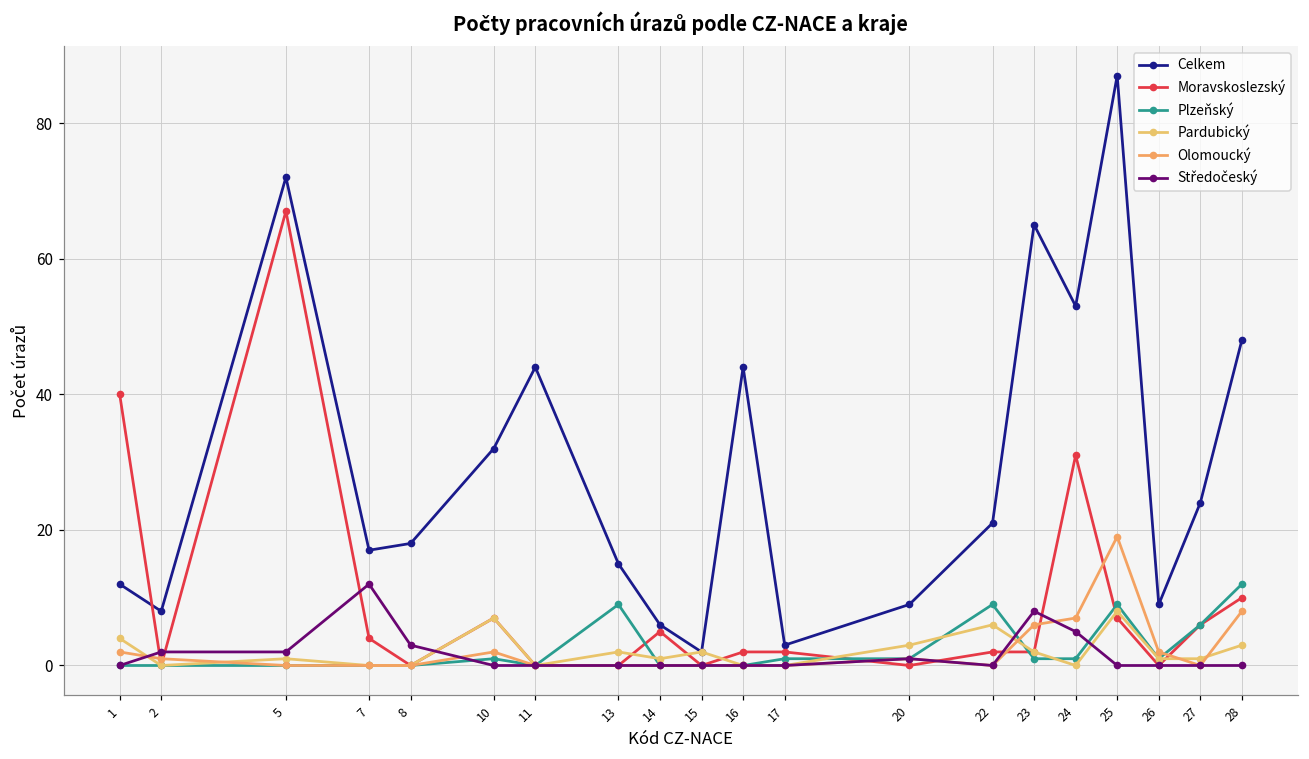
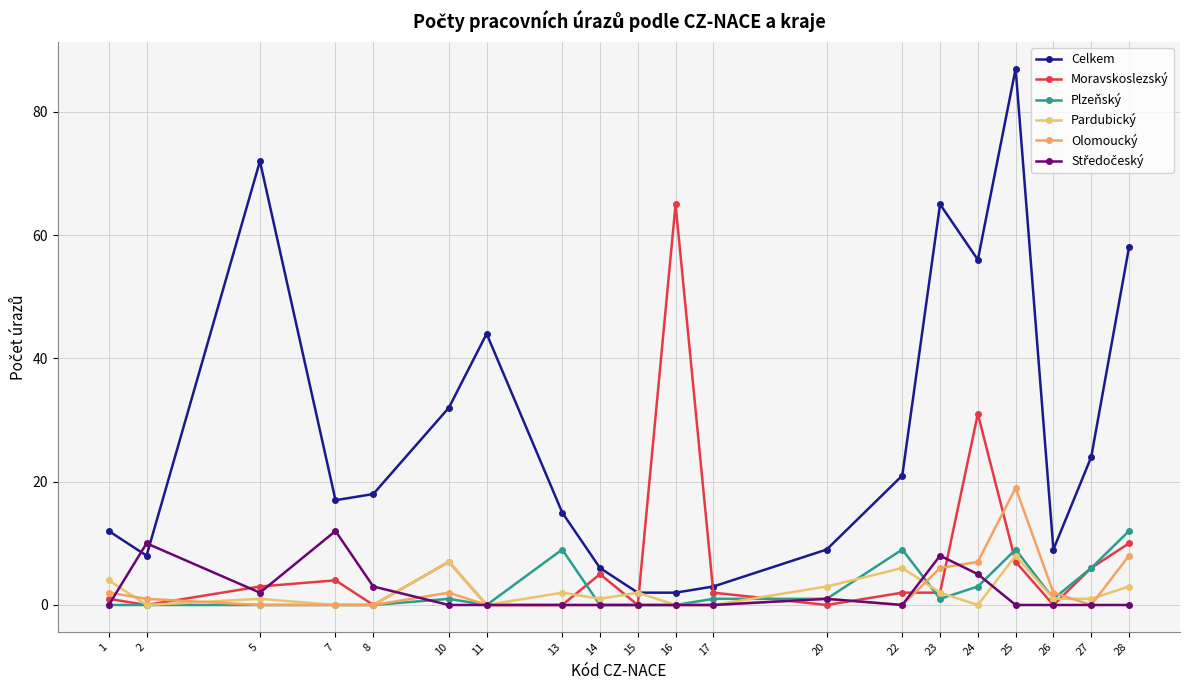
Moravskoslezský, 1: 40 -> 1
Středočeský, 2: 2 -> 10
Moravskoslezský, 5: 67 -> 3
Celkem, 16: 44 -> 2
Moravskoslezský, 16: 2 -> 65
Celkem, 24: 53 -> 56
Plzeňský, 24: 1 -> 3
Celkem, 28: 48 -> 58
